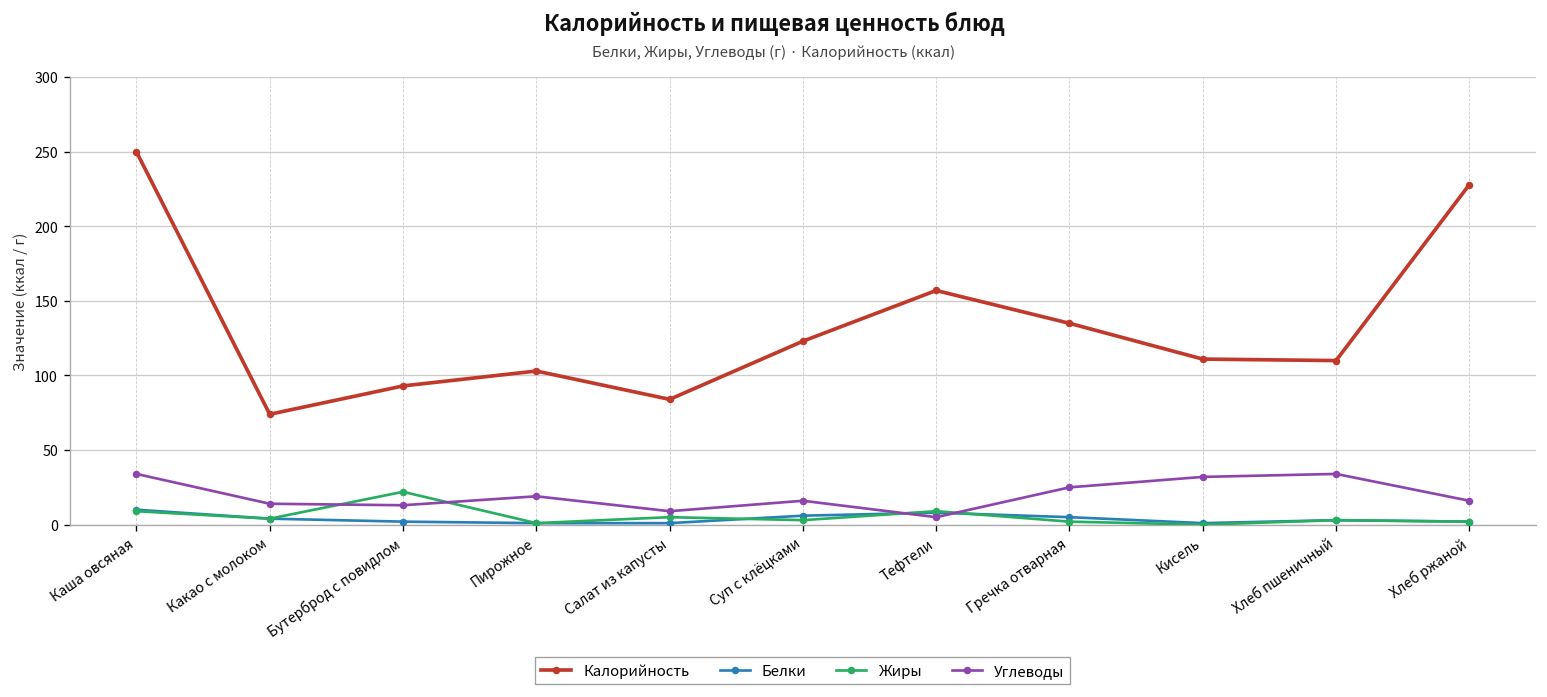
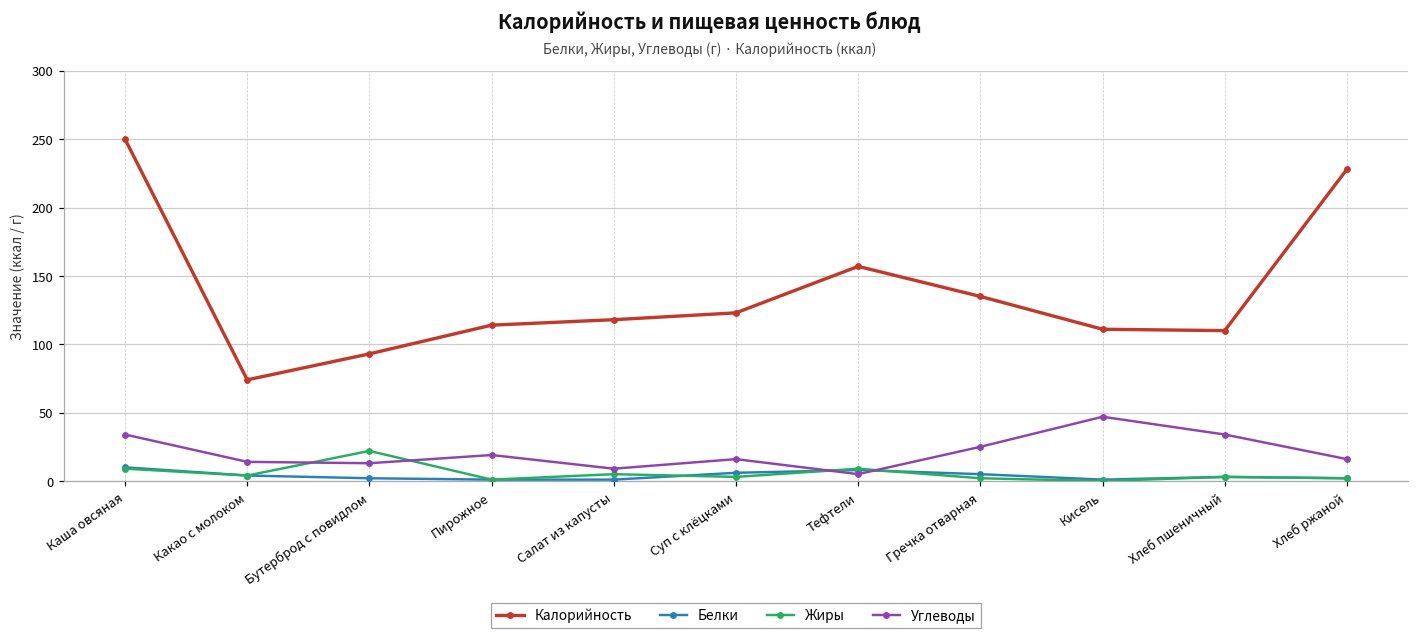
Калорийность, Пирожное: 103 -> 114
Калорийность, Салат из капусты: 84 -> 118
Углеводы, Кисель: 32 -> 47
